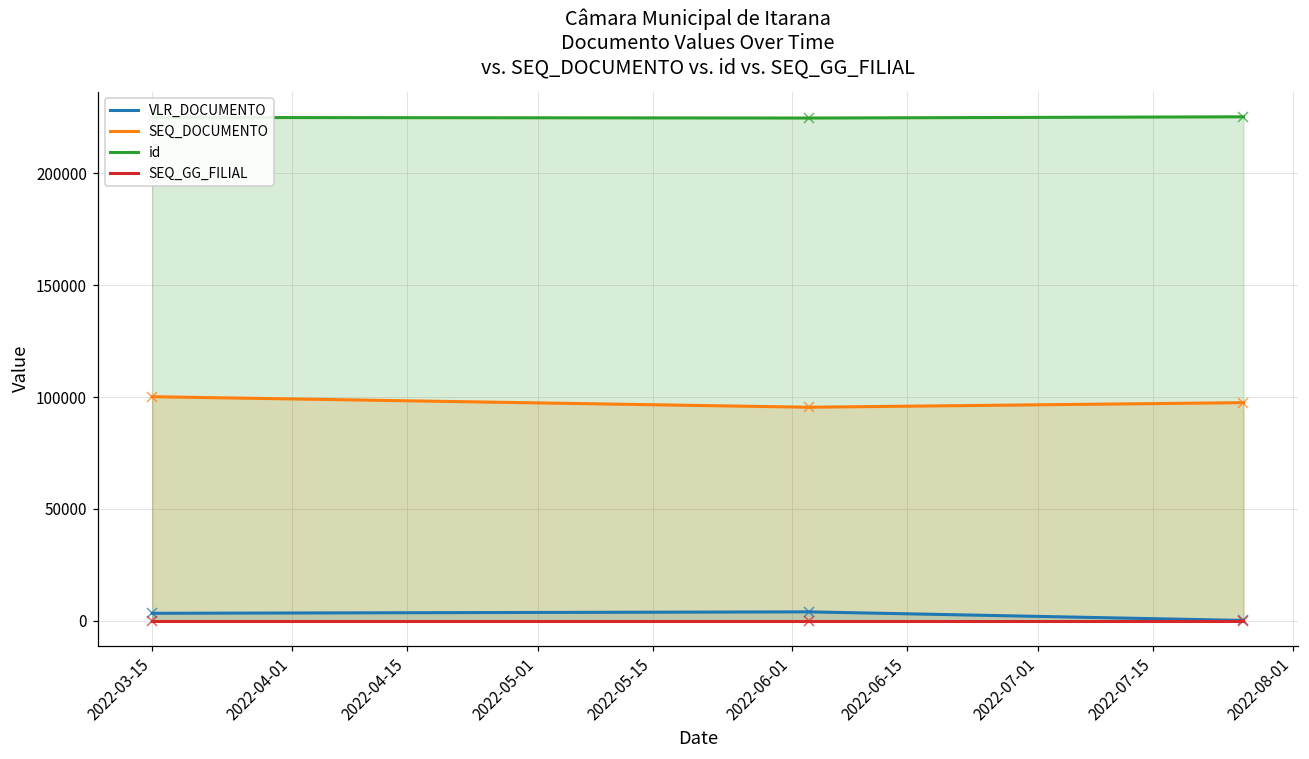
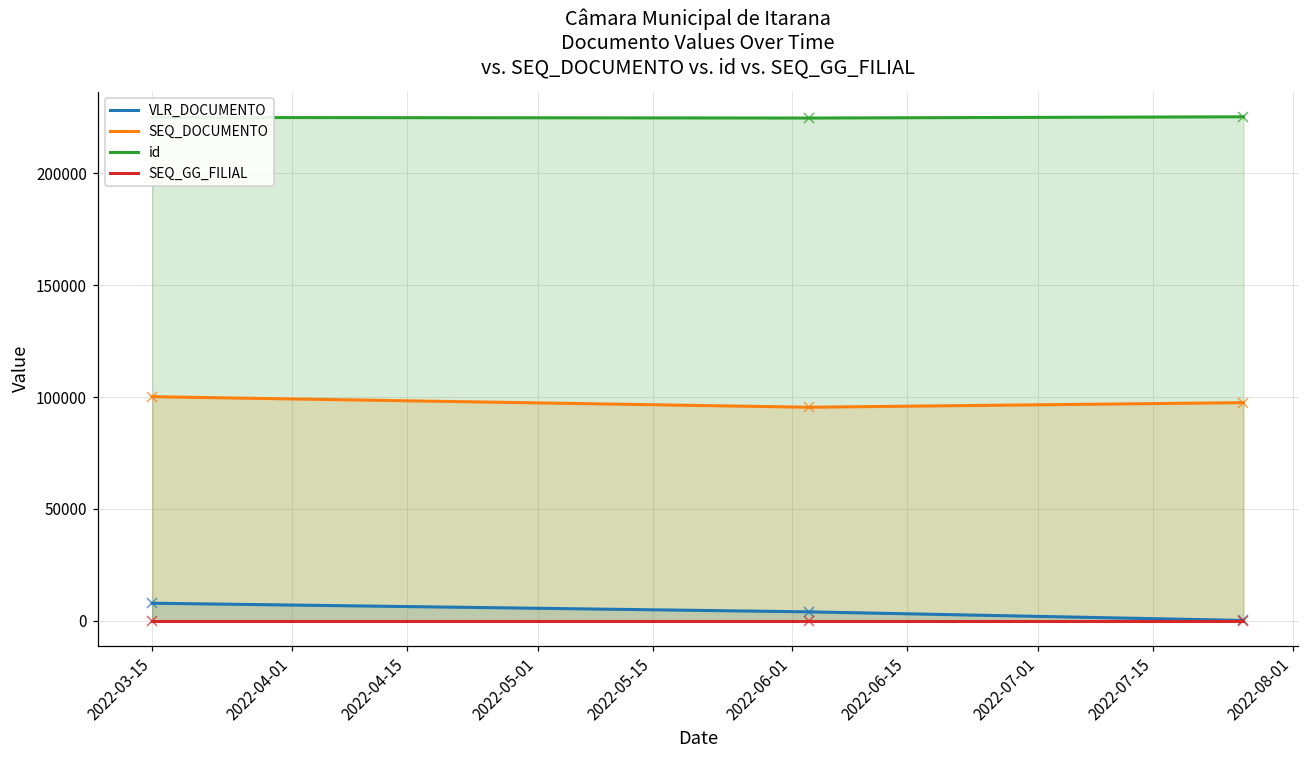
VLR_DOCUMENTO, 2022-03-15: 3000 -> 8000
